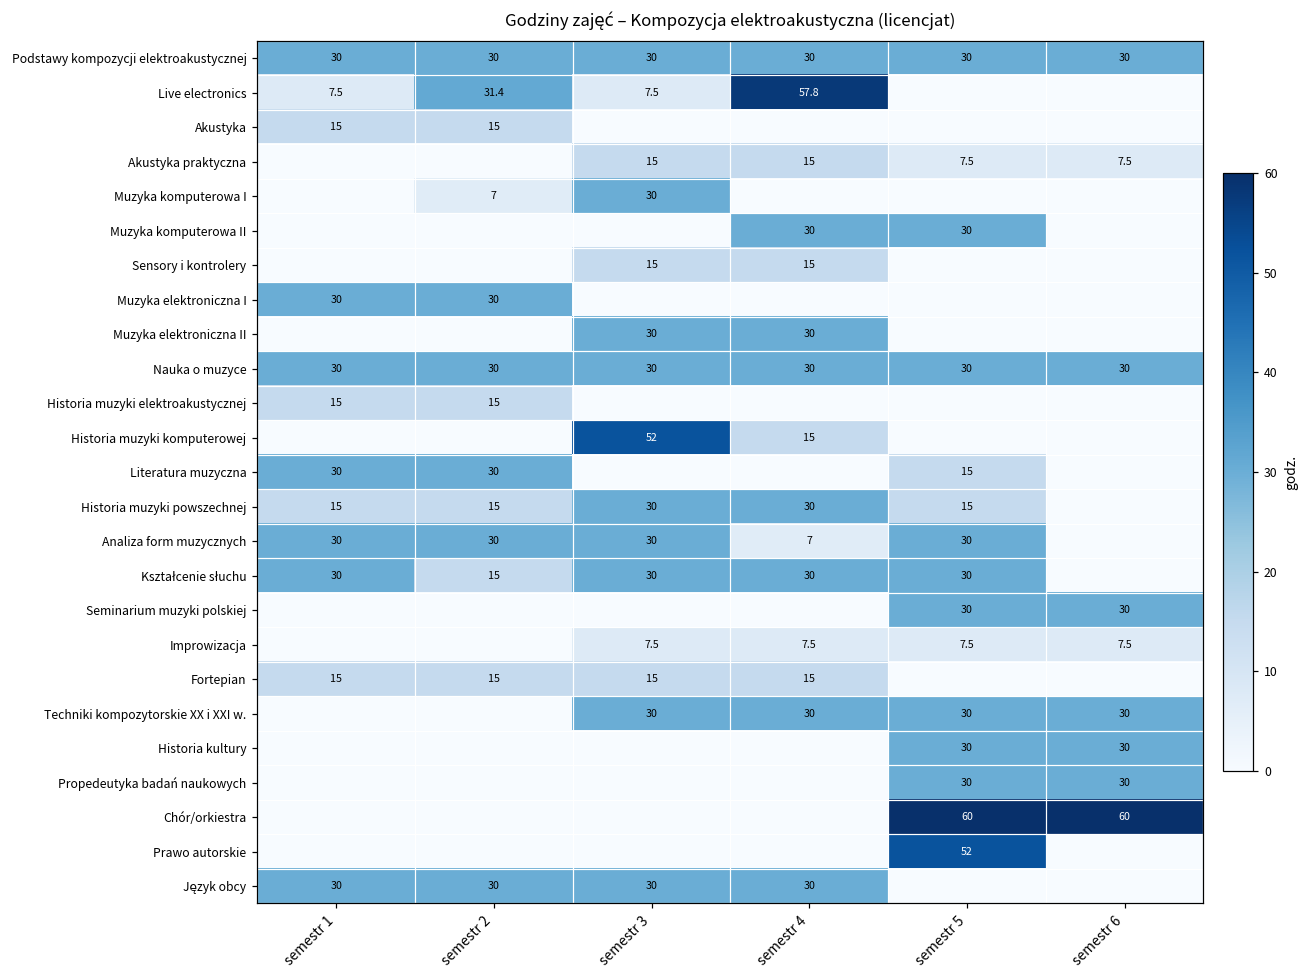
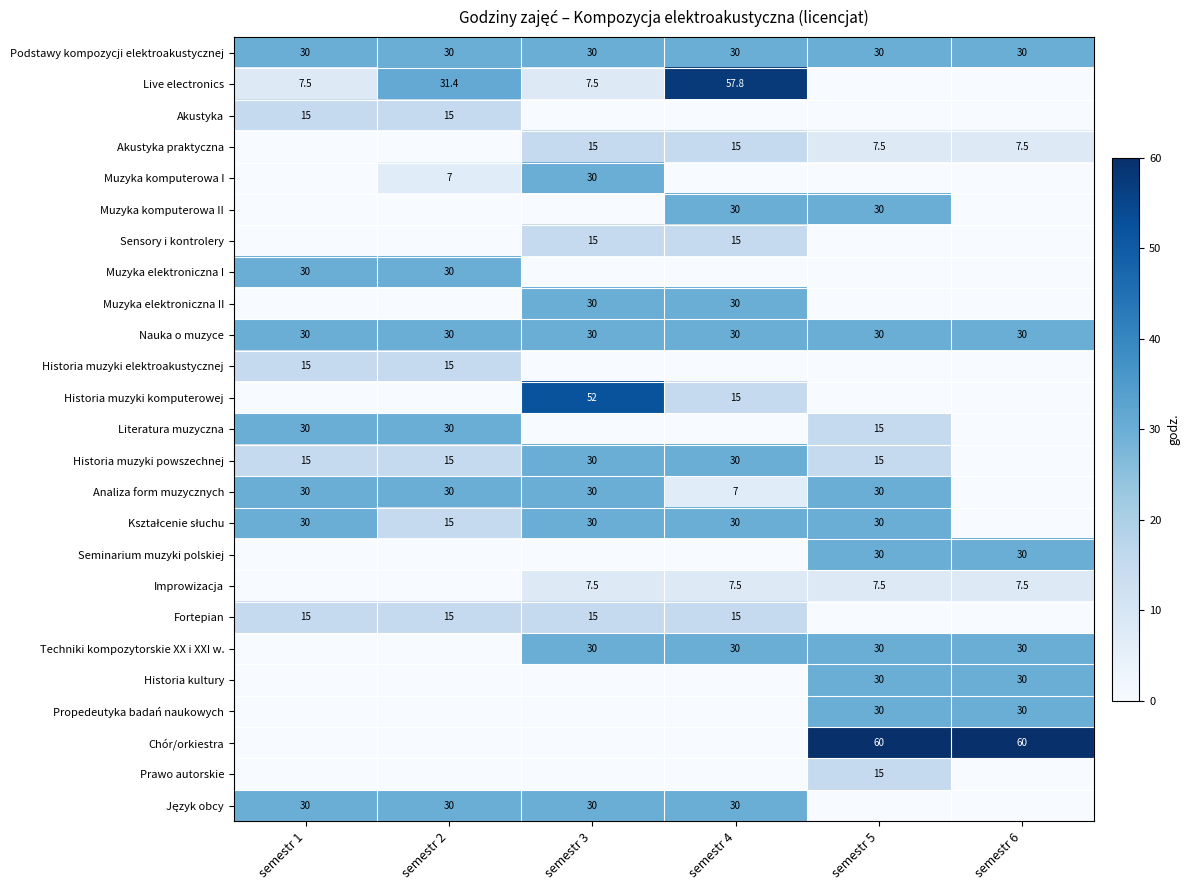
Prawo autorskie, semestr 5: 52 -> 15
